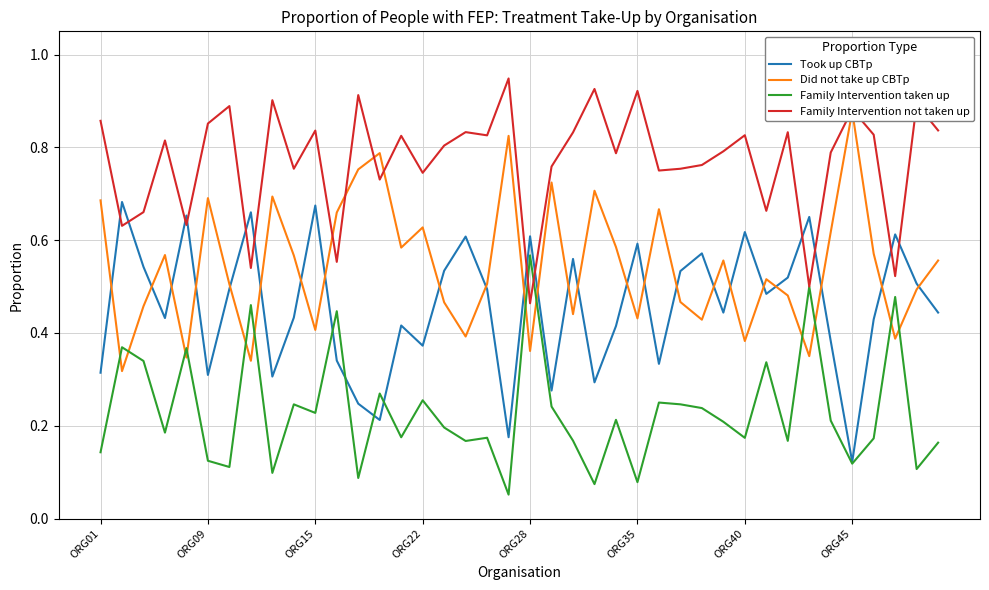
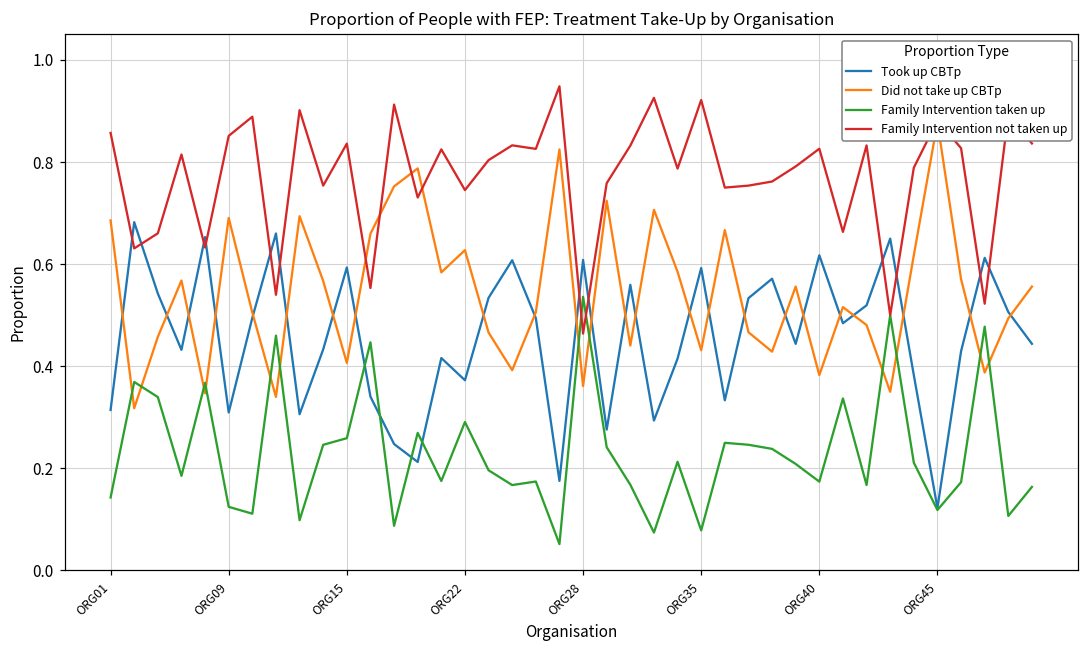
Took up CBTp, ORG15: 0.67 -> 0.59
Family Intervention taken up, ORG15: 0.23 -> 0.26
Family Intervention taken up, ORG22: 0.25 -> 0.29
Family Intervention taken up, ORG28: 0.57 -> 0.54
